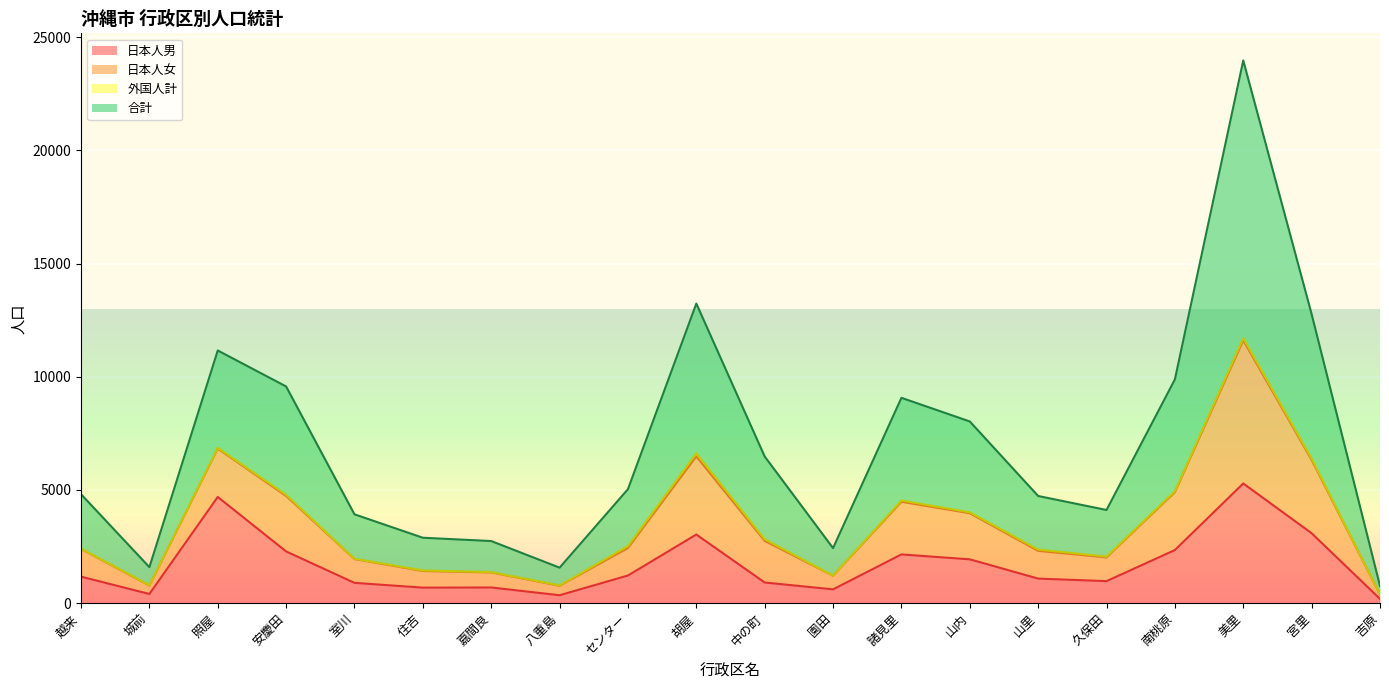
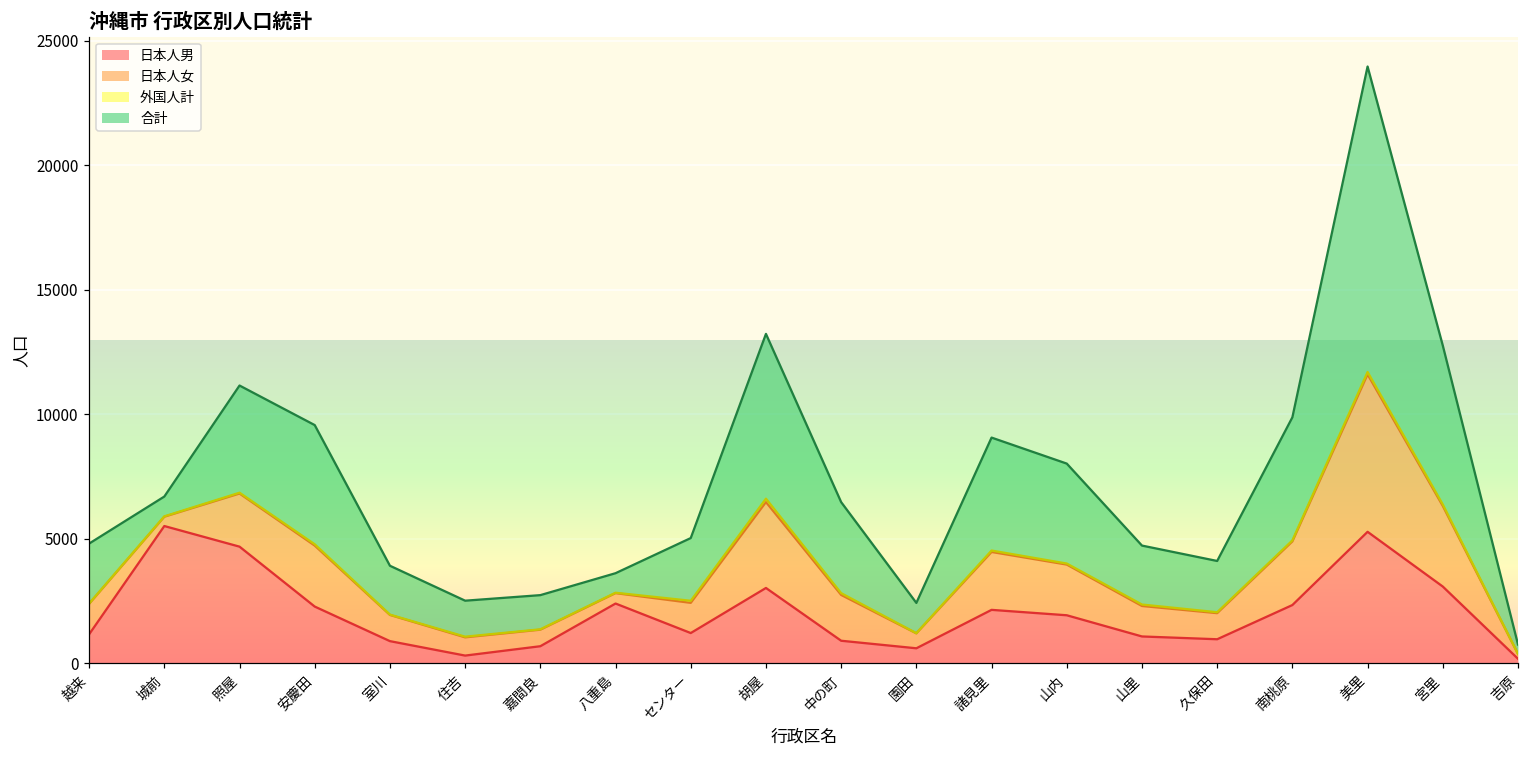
日本人男, 城前: 400 -> 5500
日本人男, 住吉: 700 -> 300
日本人男, 八重島: 400 -> 2400
